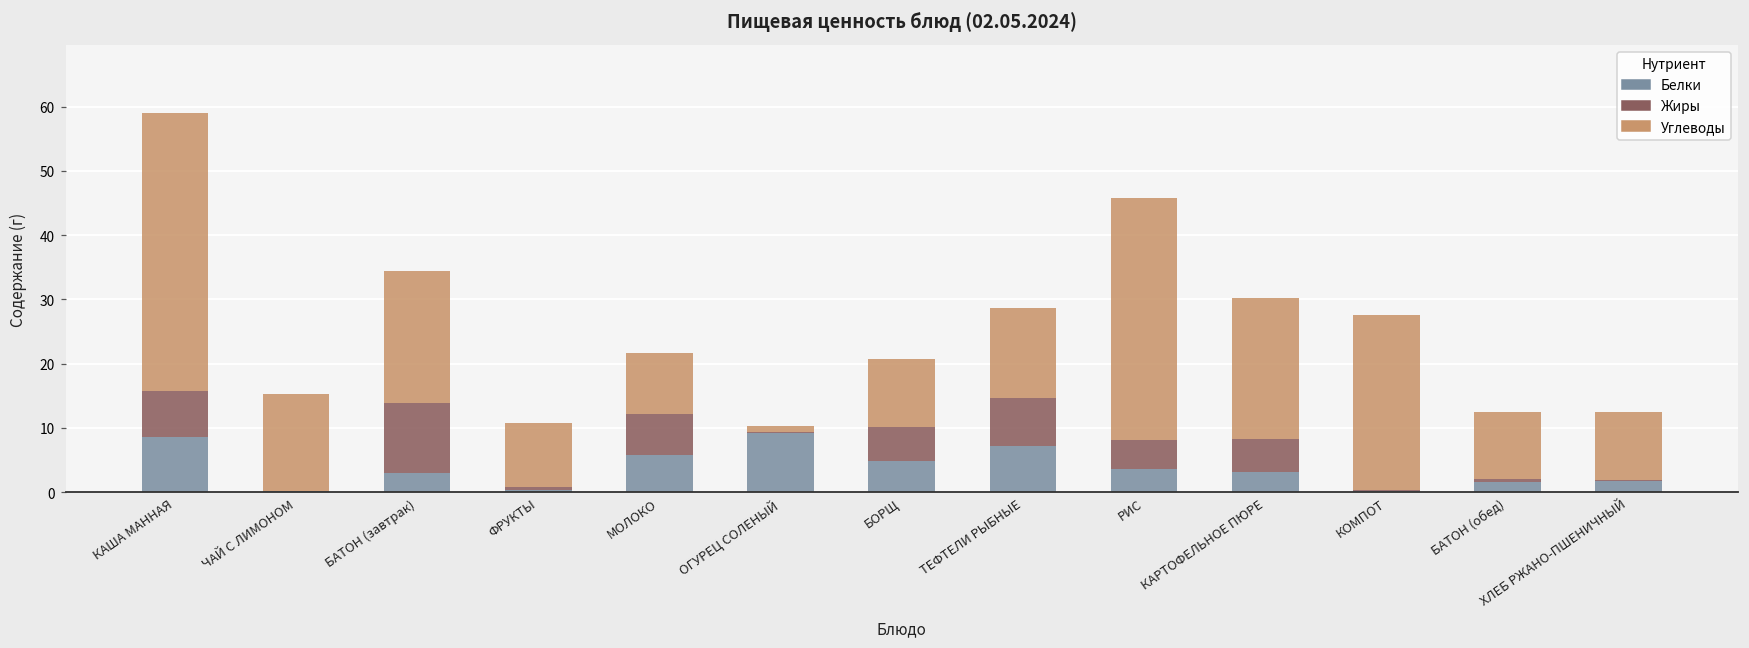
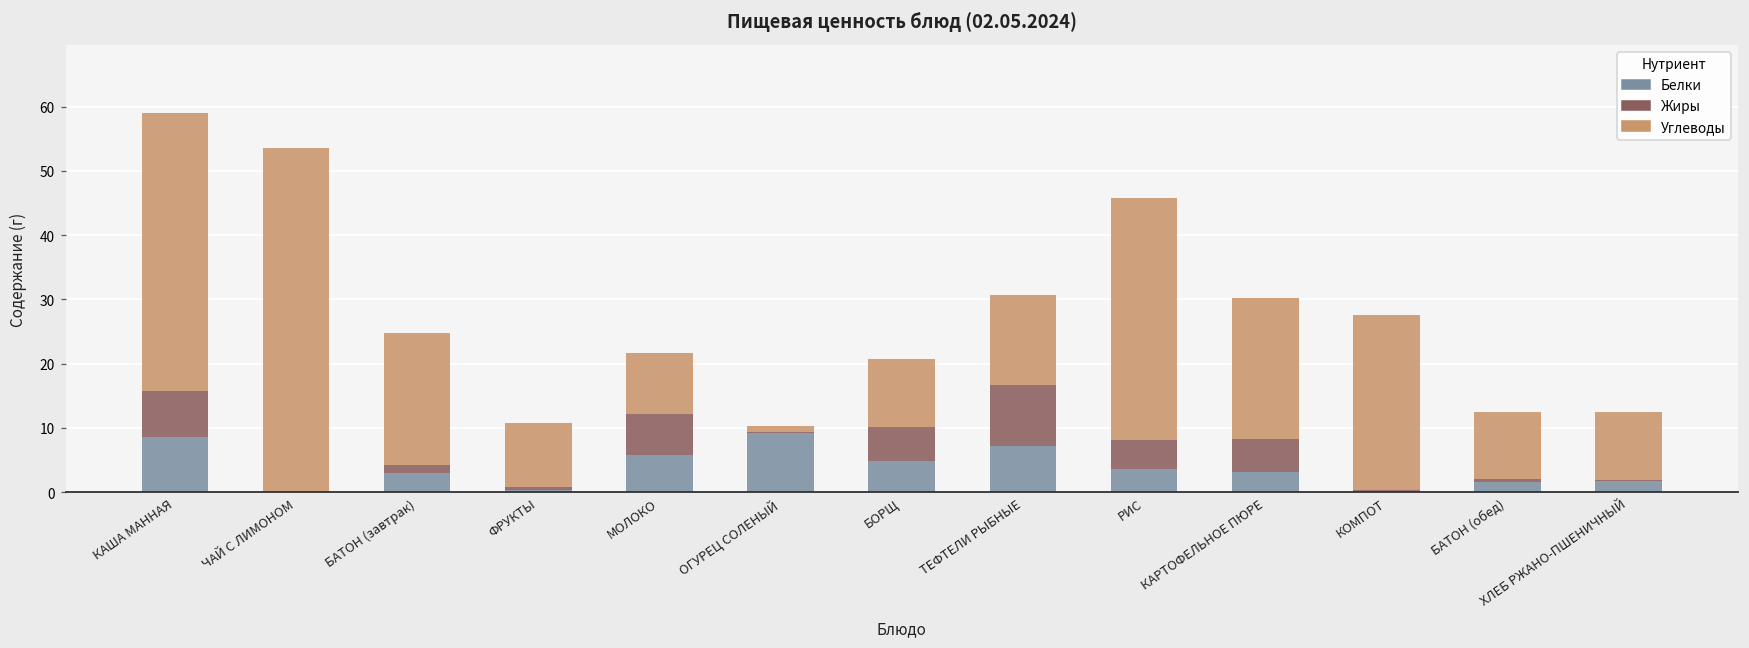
Углеводы, ЧАЙ С ЛИМОНОМ: 15 -> 53
Жиры, БАТОН (завтрак): 11 -> 1
Жиры, ТЕФТЕЛИ РЫБНЫЕ: 7 -> 10
